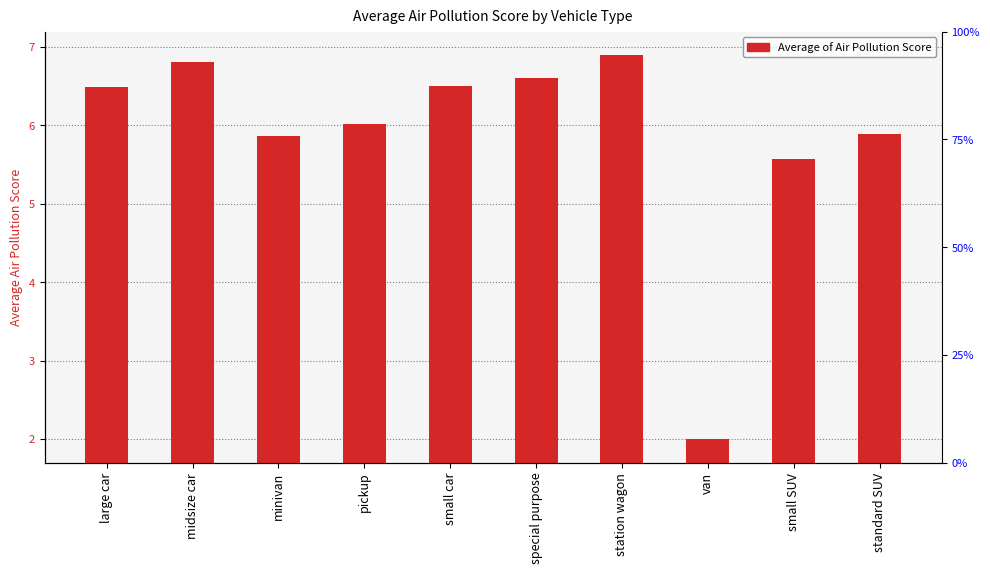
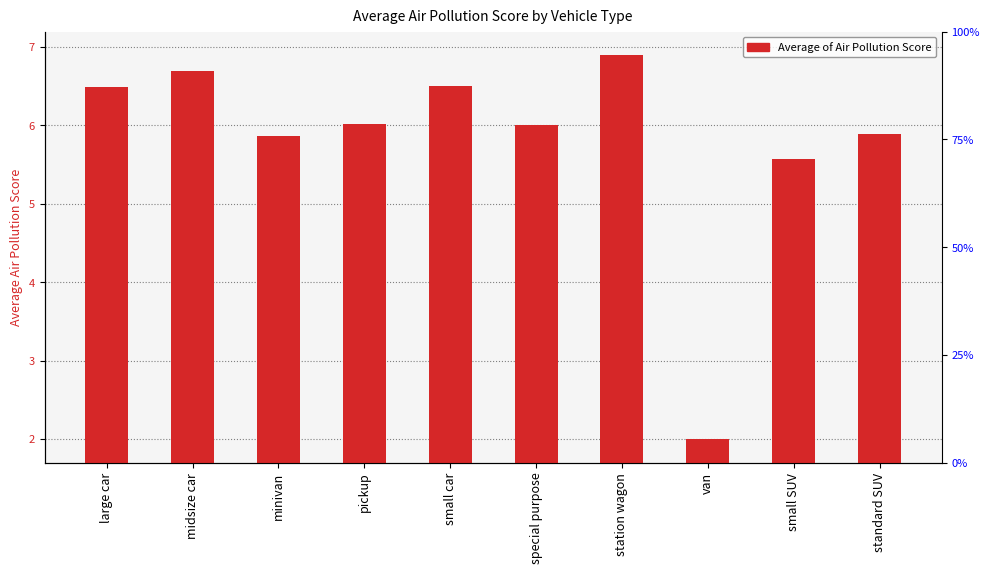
midsize car: 6.8 -> 6.7
special purpose: 6.6 -> 6.0
